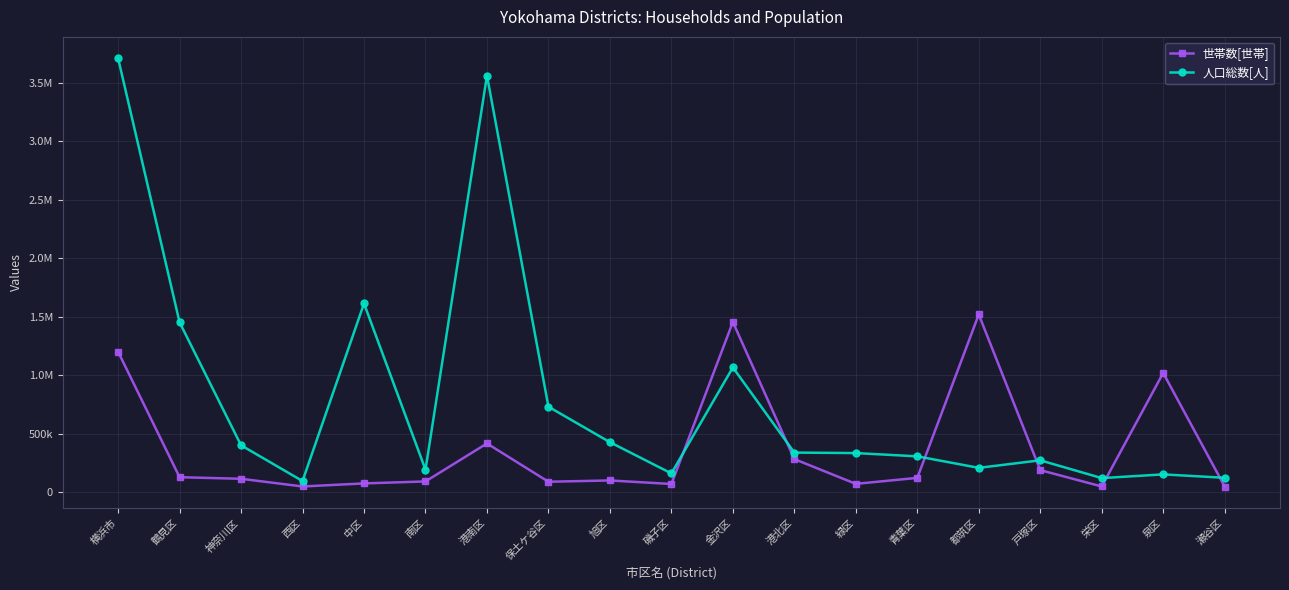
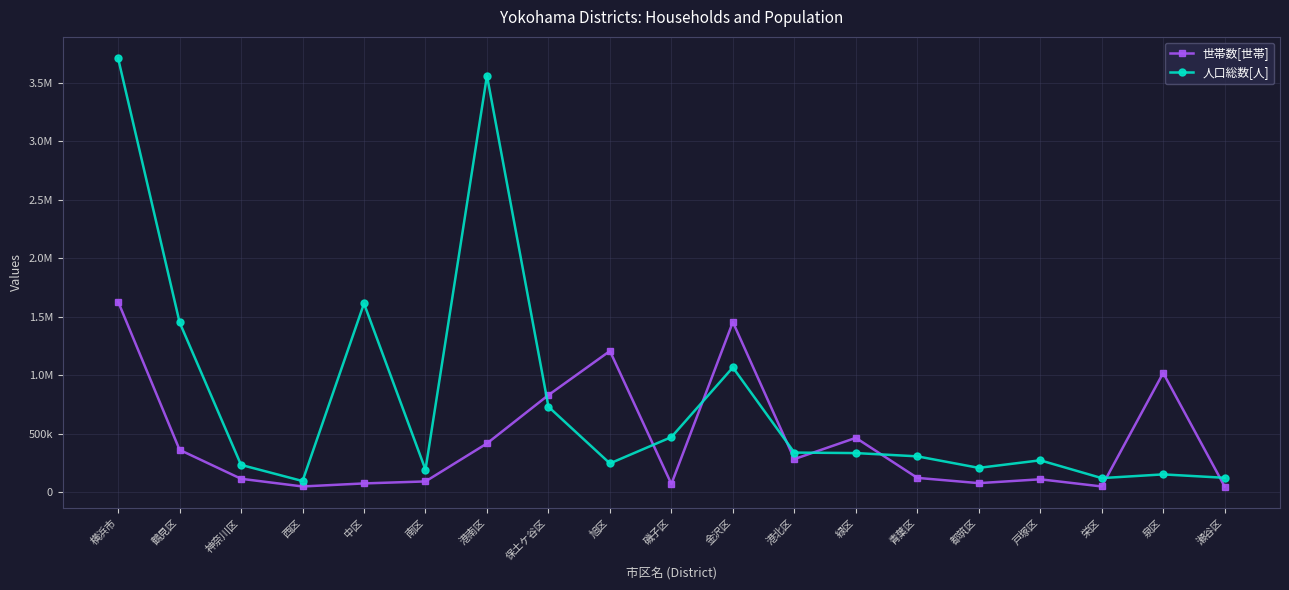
世帯数[世帯], 横浜市: 1200000 -> 1630000
世帯数[世帯], 鶴見区: 130000 -> 360000
人口総数[人], 神奈川区: 400000 -> 240000
世帯数[世帯], 保土ケ谷区: 90000 -> 830000
世帯数[世帯], 旭区: 100000 -> 1210000
人口総数[人], 旭区: 430000 -> 250000
人口総数[人], 磯子区: 160000 -> 470000
世帯数[世帯], 緑区: 70000 -> 470000
世帯数[世帯], 都筑区: 1520000 -> 80000
世帯数[世帯], 戸塚区: 190000 -> 110000
